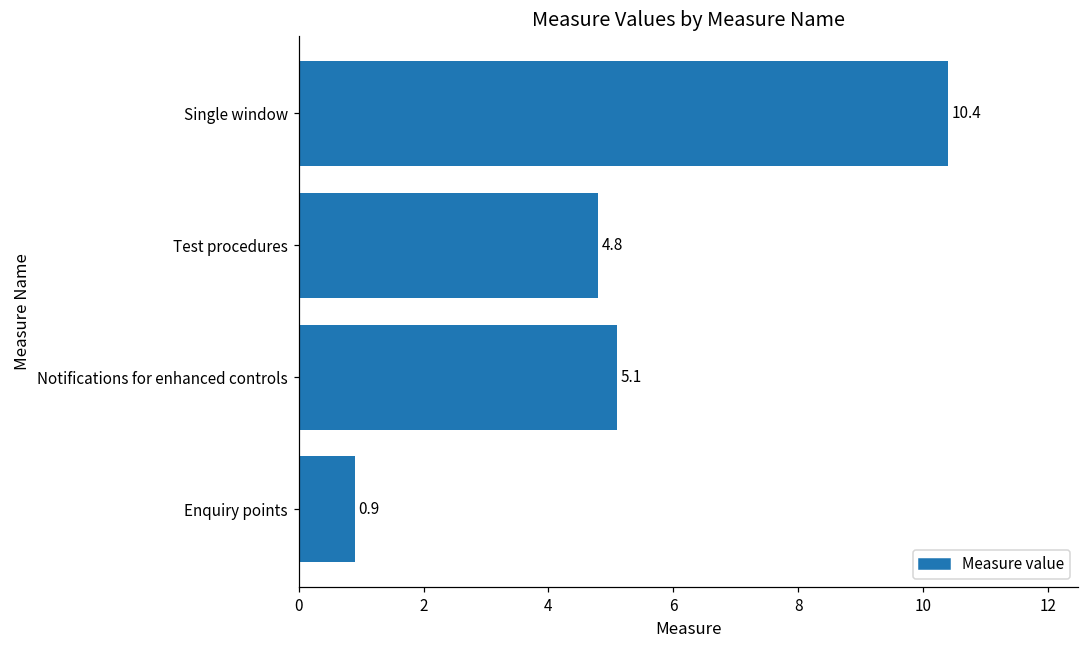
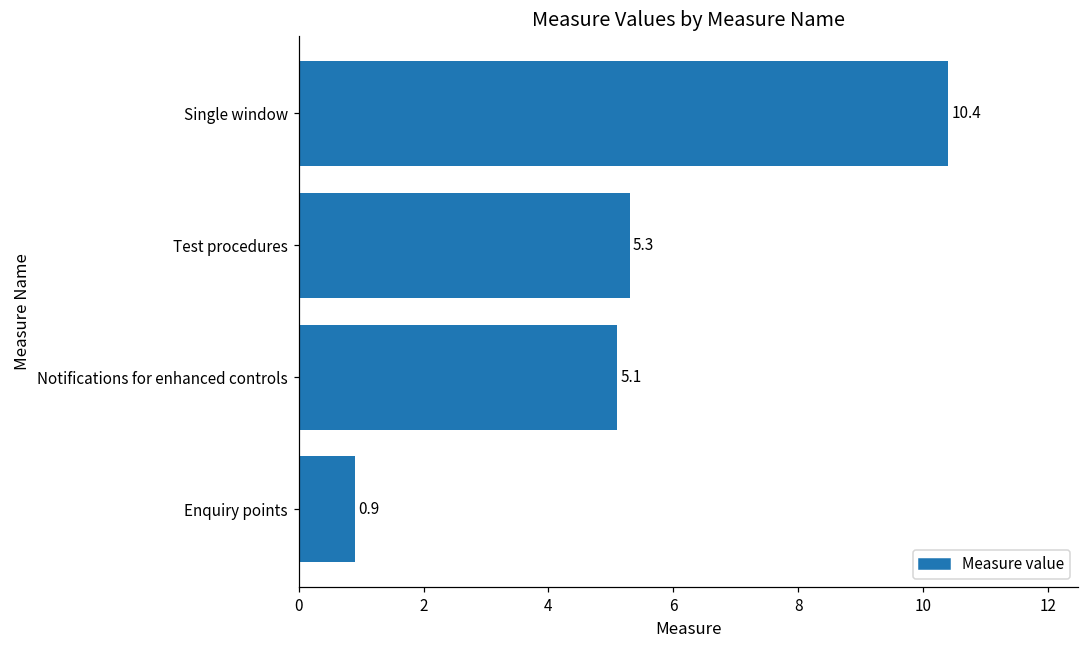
Test procedures: 4.8 -> 5.3
